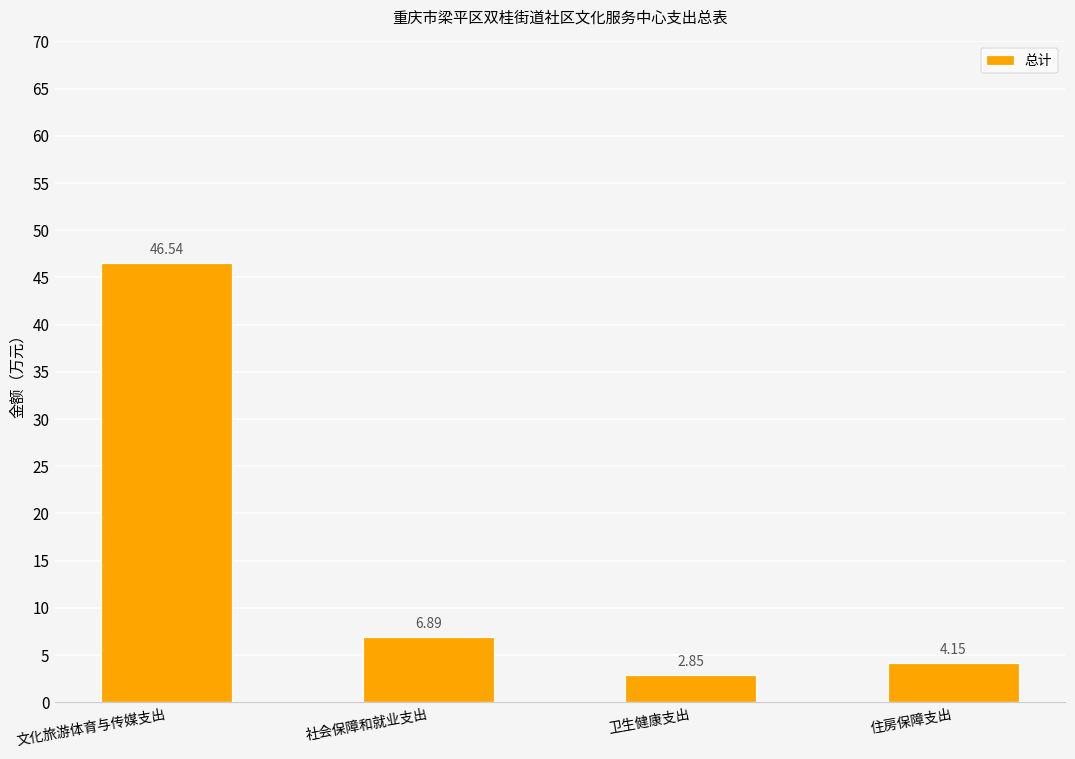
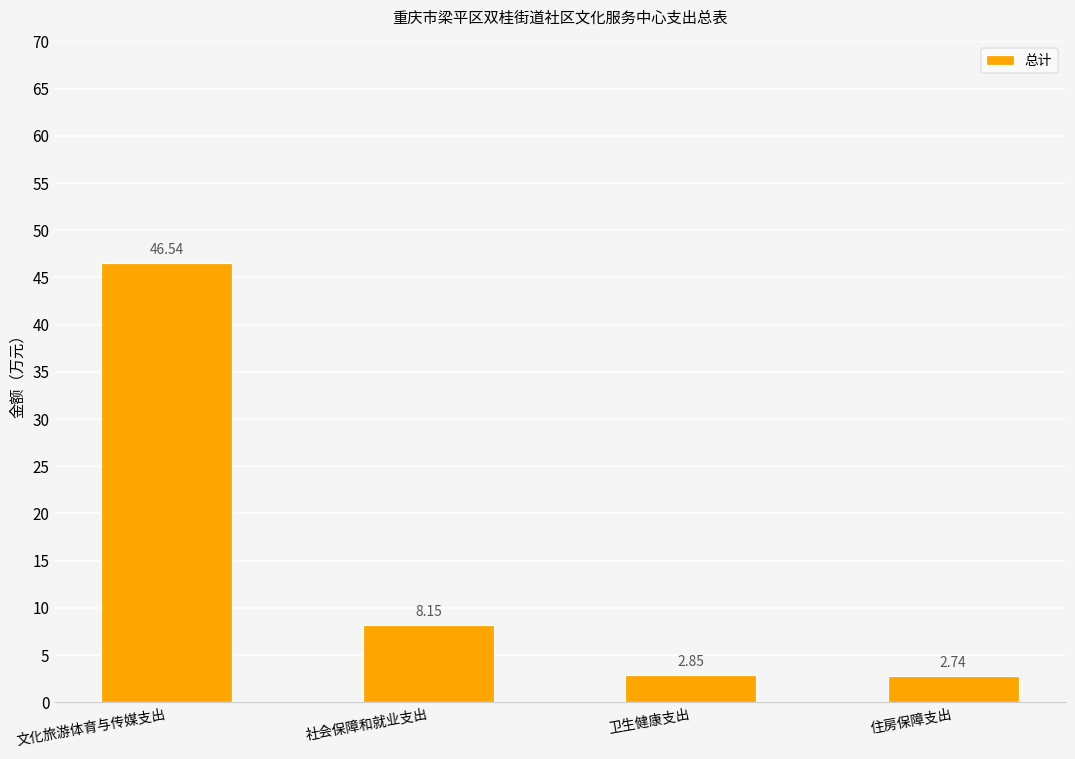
社会保障和就业支出: 6.89 -> 8.15
住房保障支出: 4.15 -> 2.74
